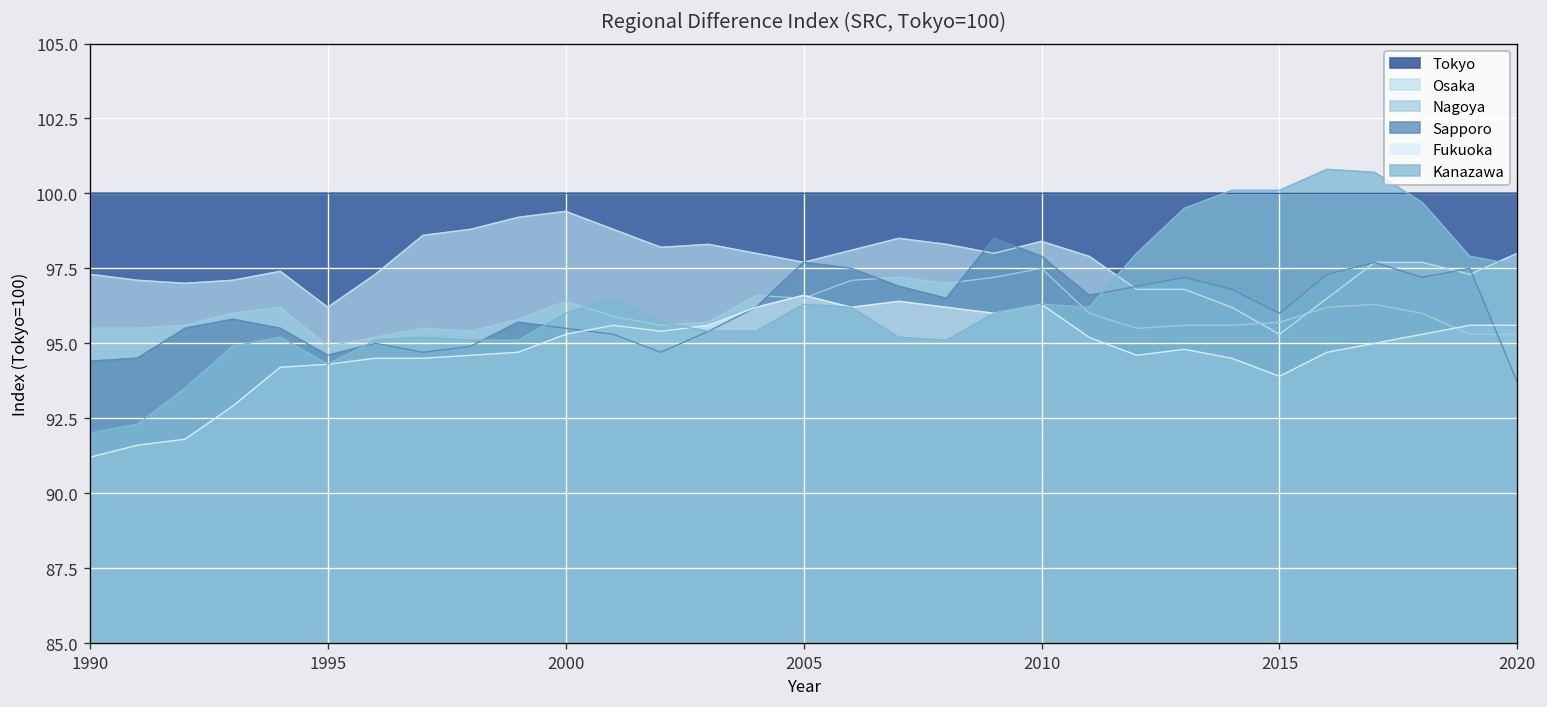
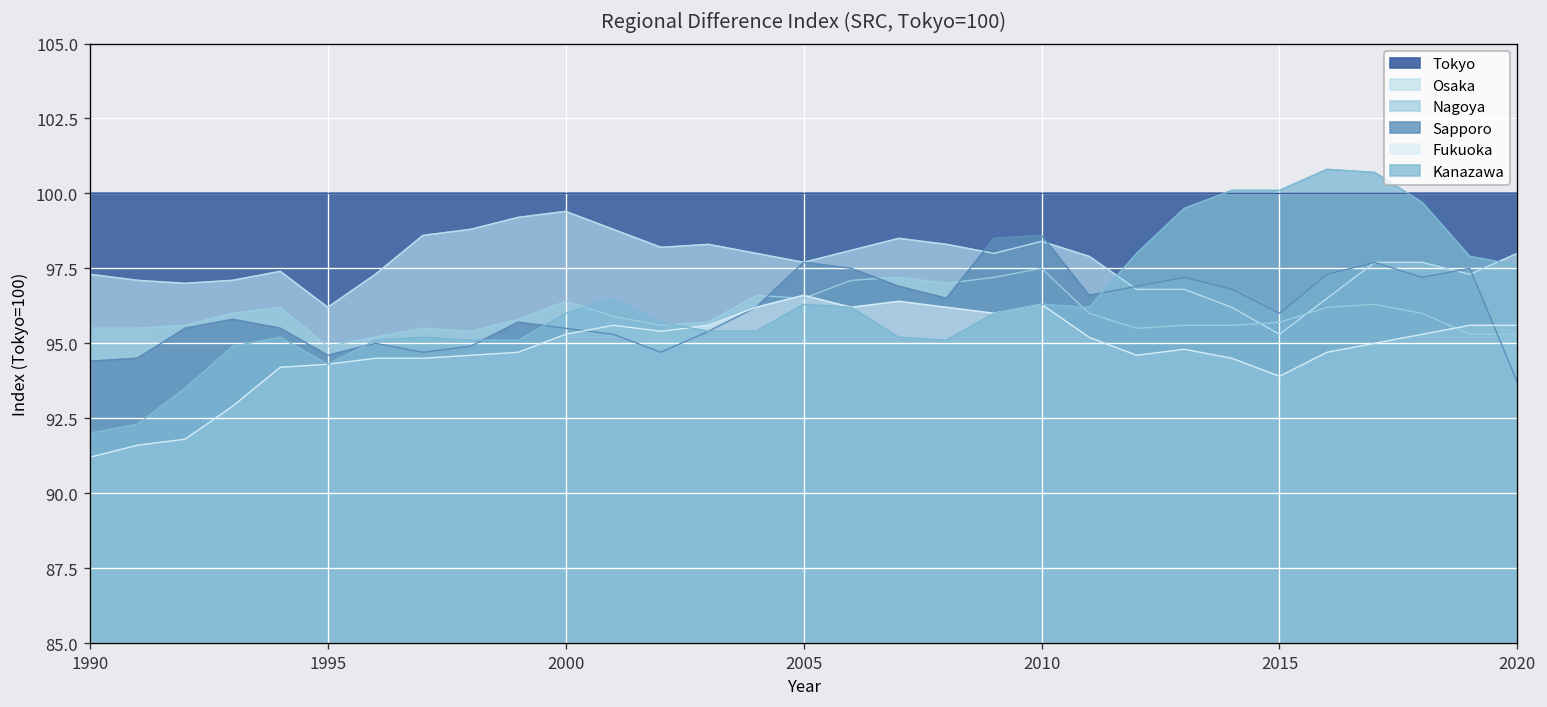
Sapporo, 2010: 97.9 -> 98.6
